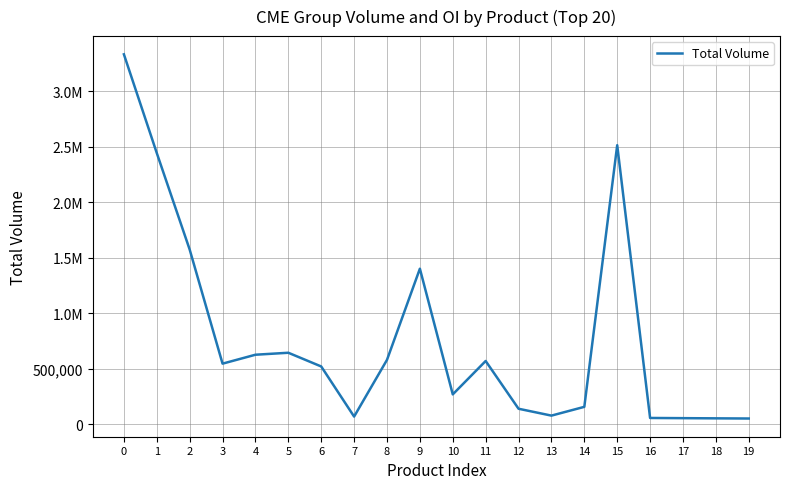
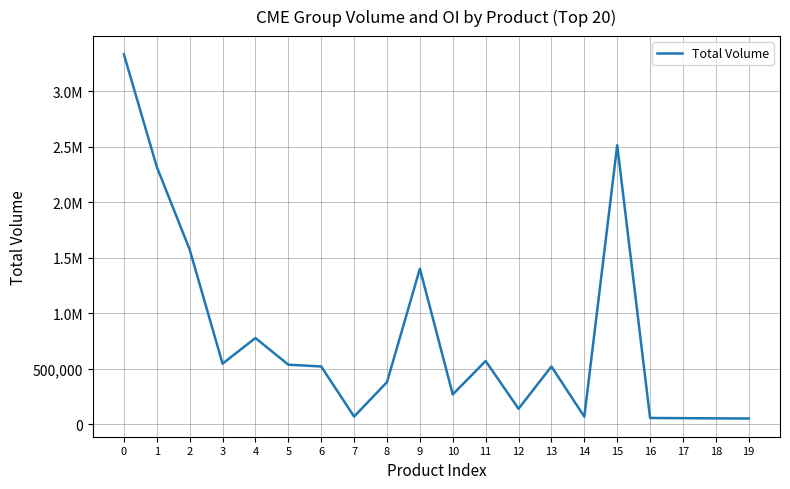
1: 2,440,000 -> 2,320,000
4: 620,000 -> 780,000
5: 640,000 -> 530,000
8: 580,000 -> 380,000
13: 80,000 -> 520,000
14: 160,000 -> 70,000
